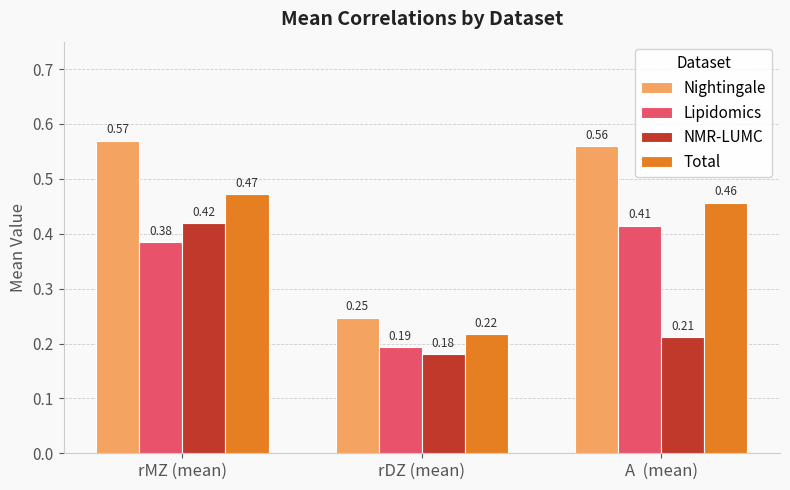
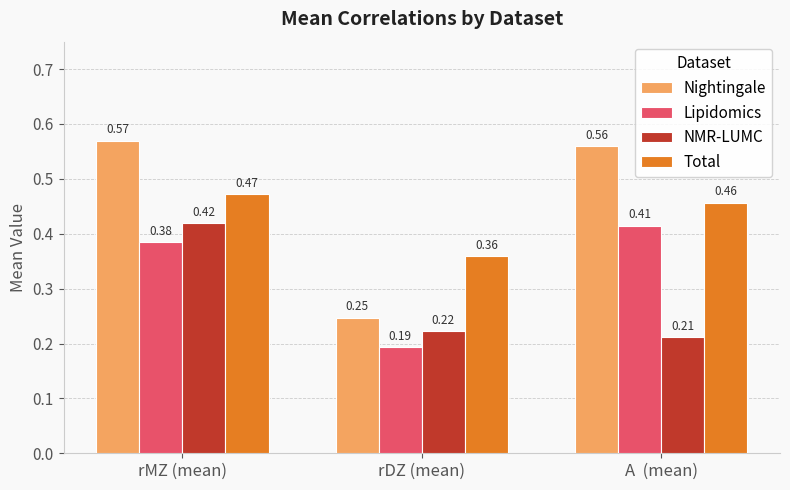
NMR-LUMC, rDZ (mean): 0.18 -> 0.22
Total, rDZ (mean): 0.22 -> 0.36
